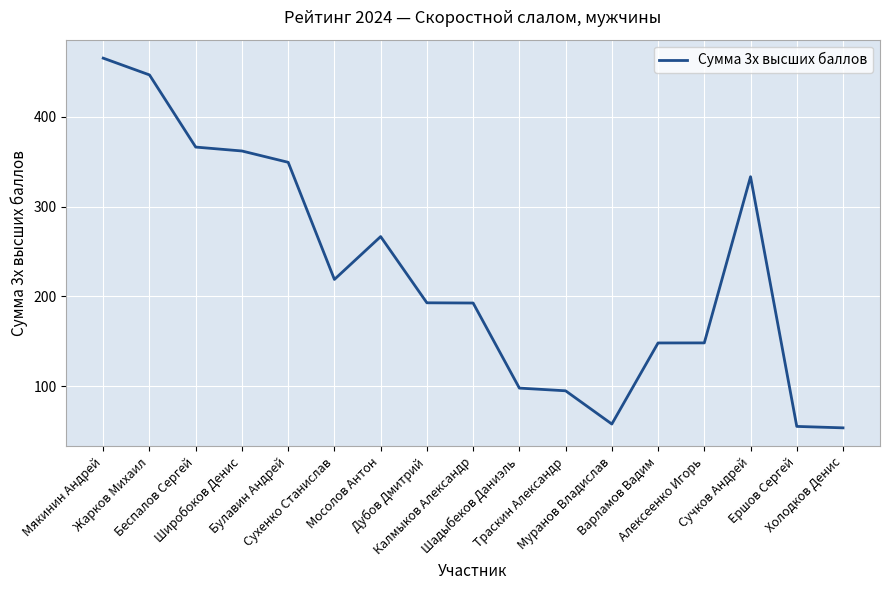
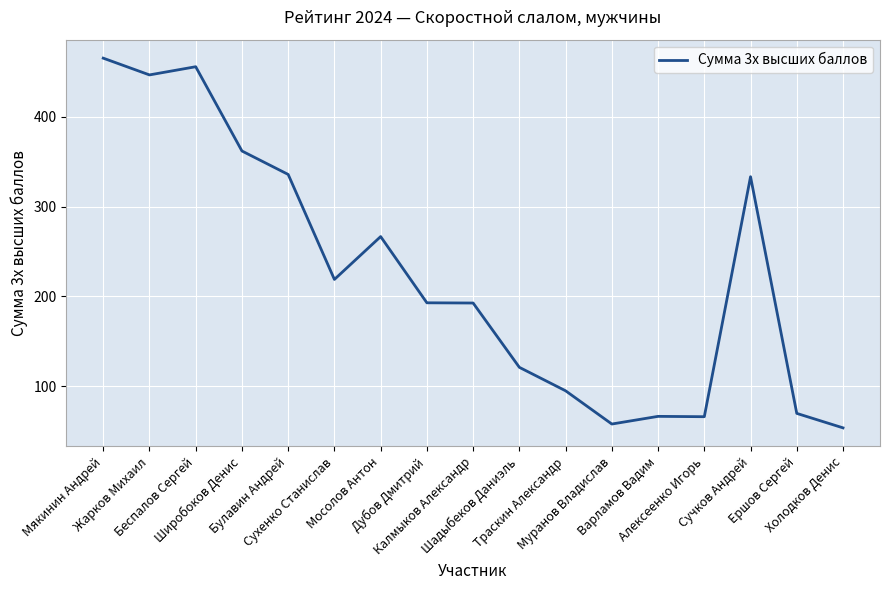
Беспалов Сергей: 370 -> 460
Булавин Андрей: 350 -> 340
Шадыбеков Даниэль: 100 -> 120
Варламов Вадим: 150 -> 70
Алексеенко Игорь: 150 -> 70
Ершов Сергей: 60 -> 70
